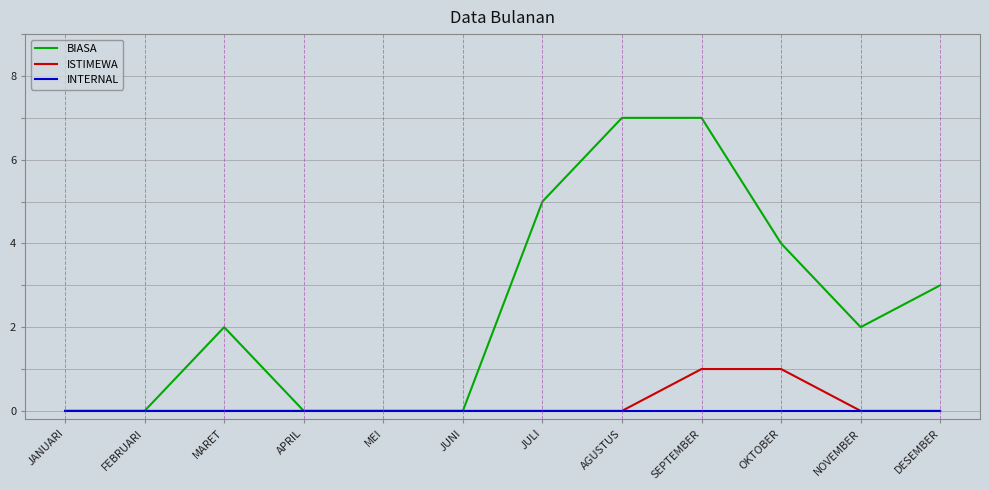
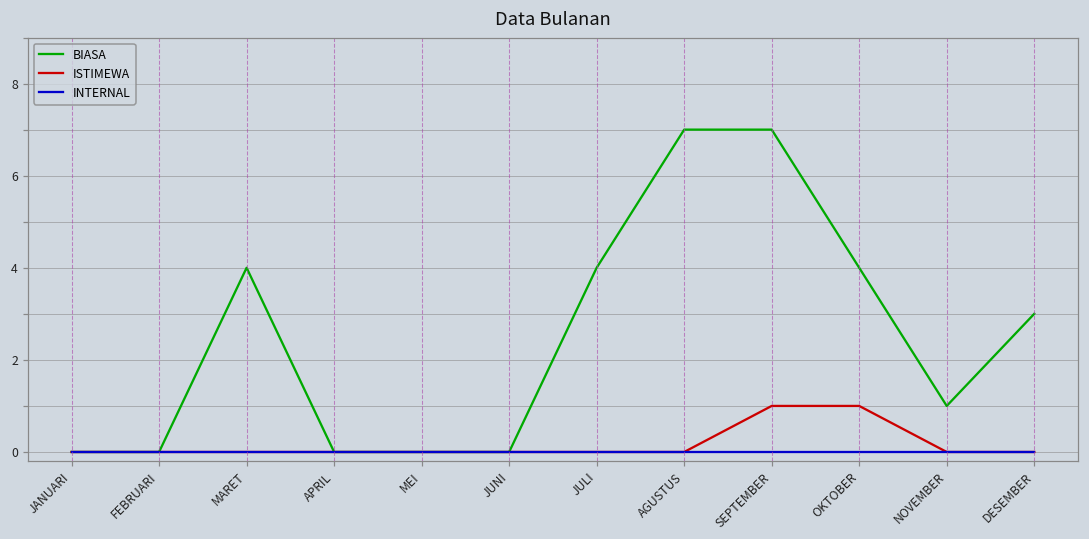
BIASA, MARET: 2 -> 4
BIASA, JULI: 5 -> 4
BIASA, NOVEMBER: 2 -> 1
